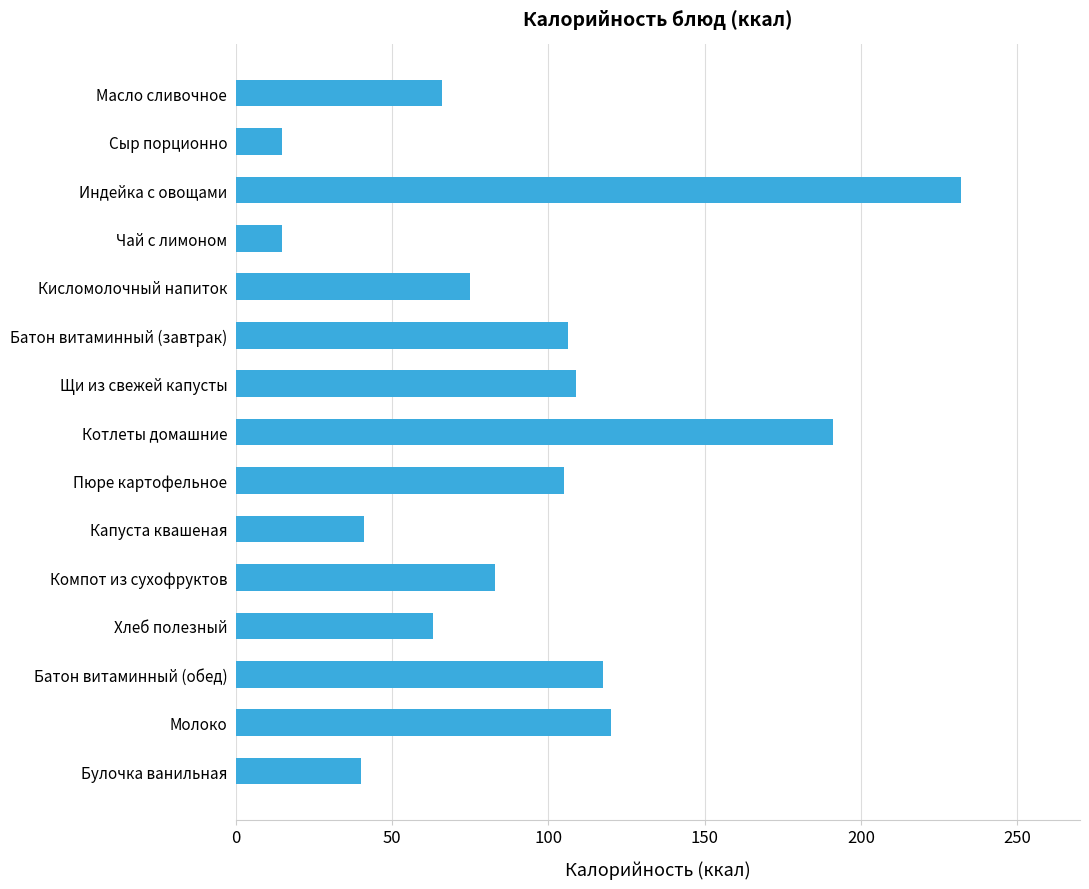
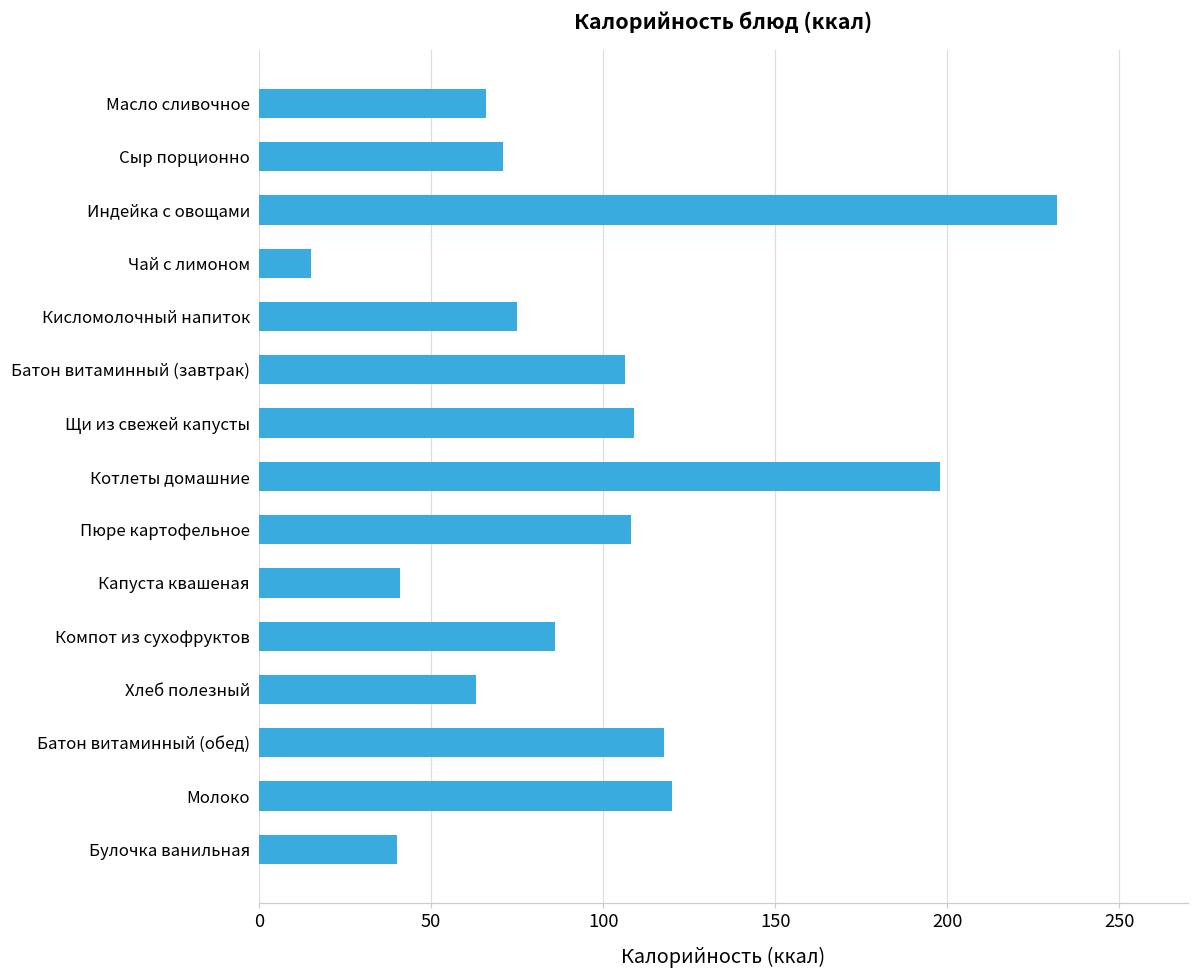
Сыр порционно: 15 -> 71
Котлеты домашние: 191 -> 198
Пюре картофельное: 105 -> 108
Компот из сухофруктов: 83 -> 86
